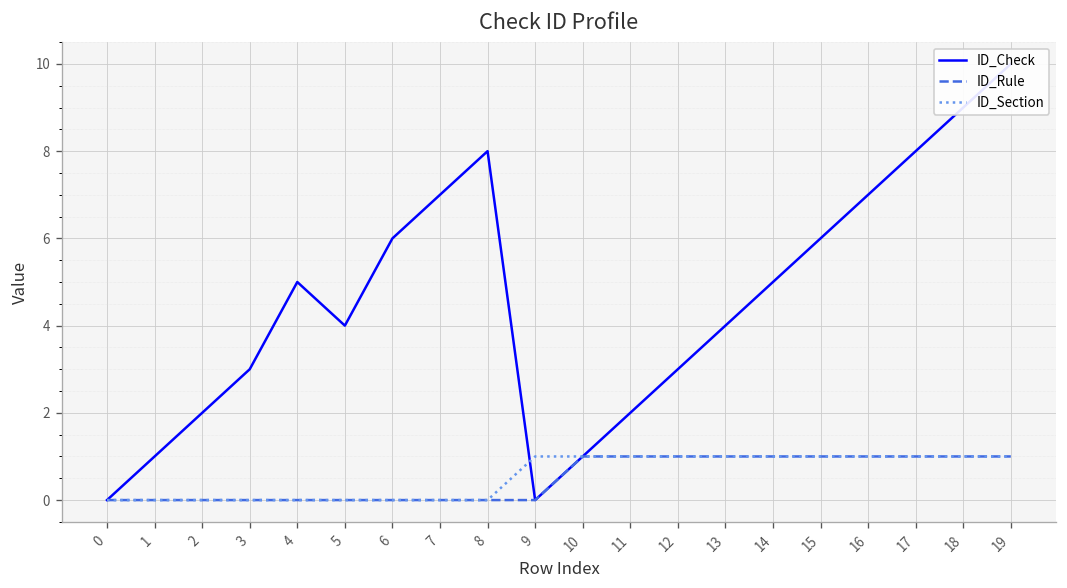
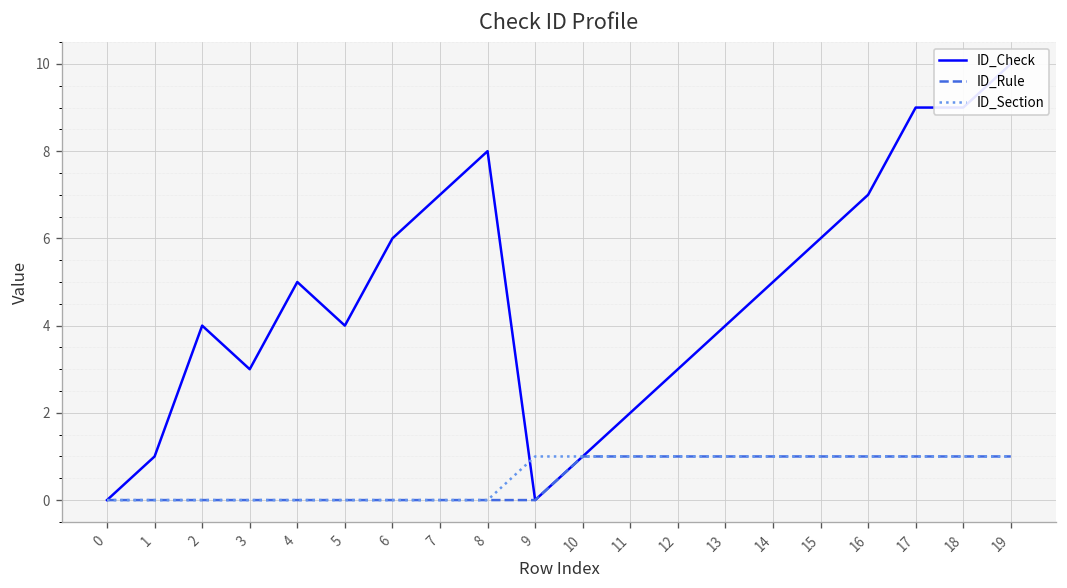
ID_Check, 2: 2 -> 4
ID_Check, 17: 8 -> 9
